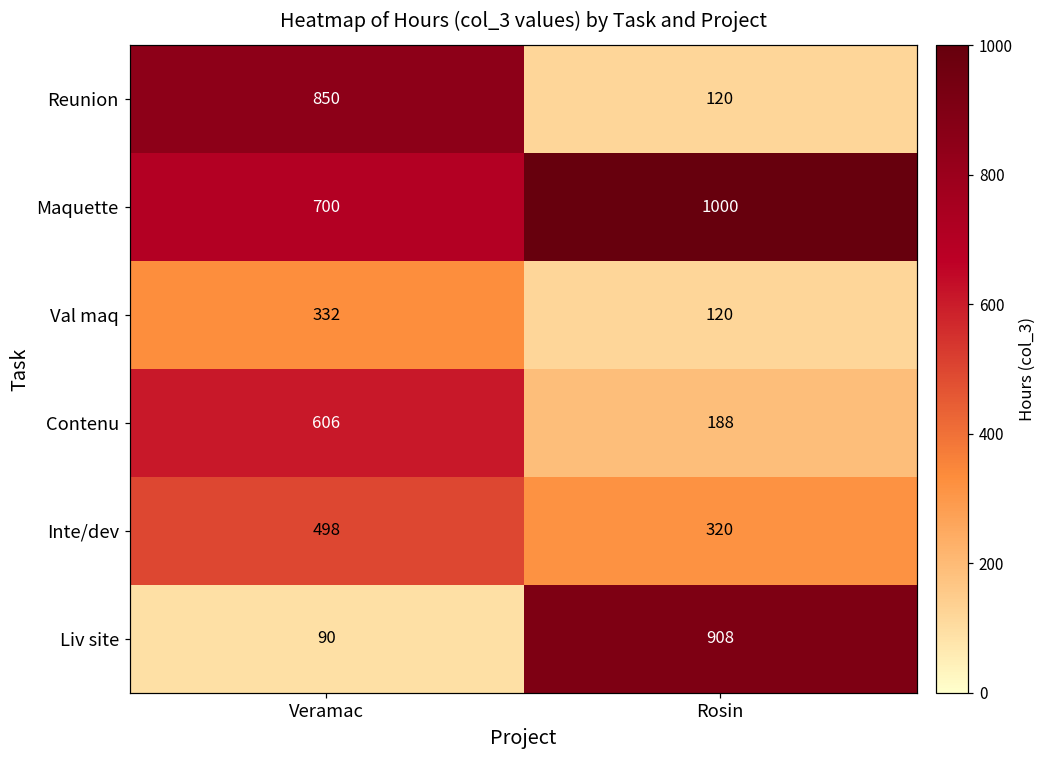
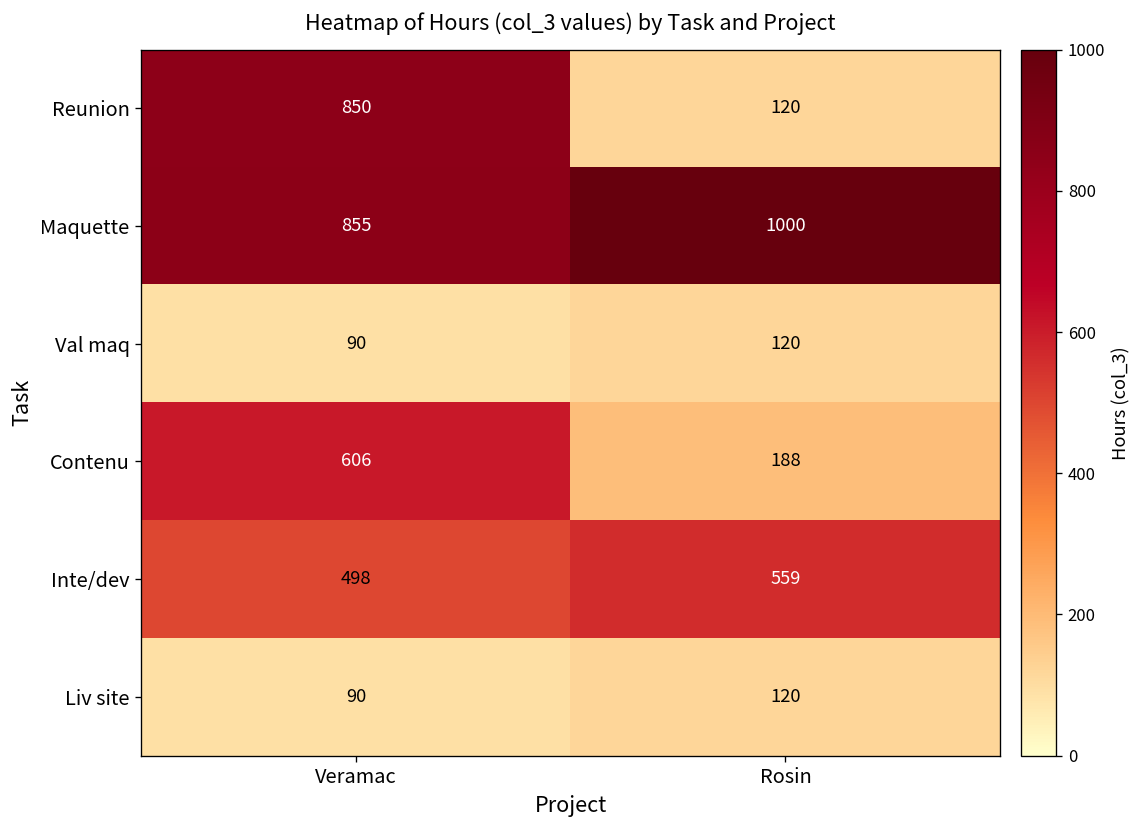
Maquette, Veramac: 700 -> 855
Val maq, Veramac: 332 -> 90
Inte/dev, Rosin: 320 -> 559
Liv site, Rosin: 908 -> 120
